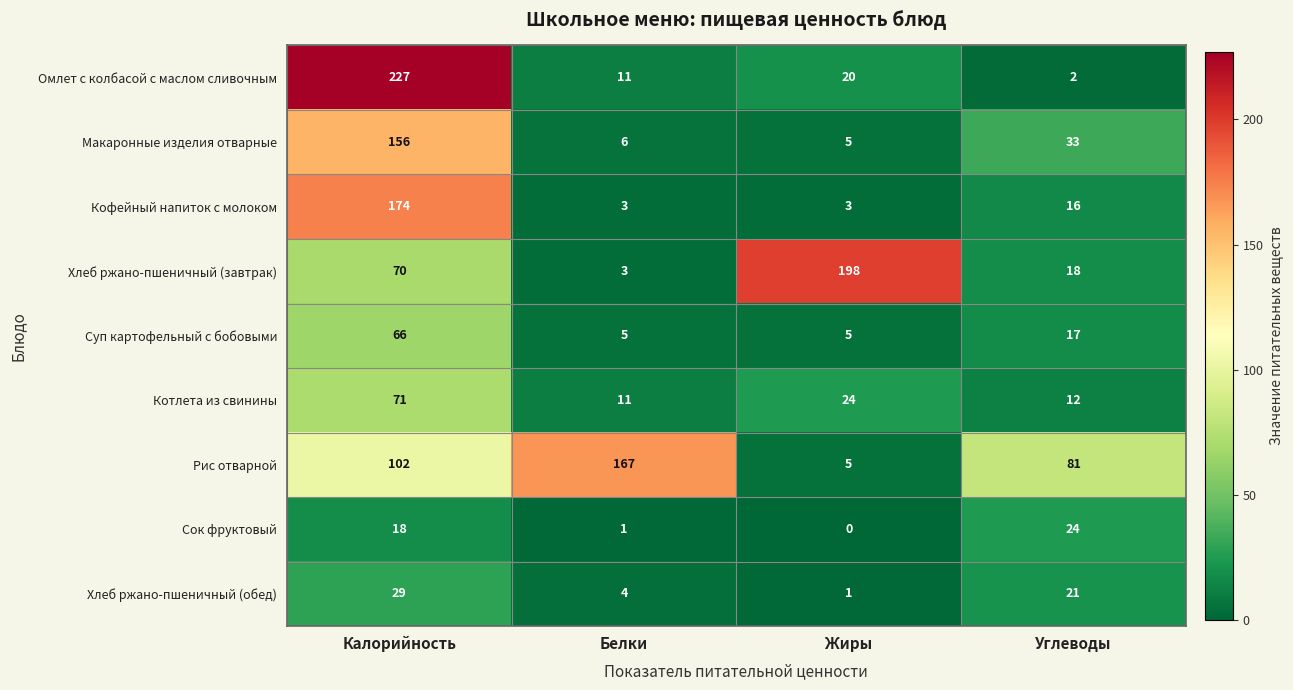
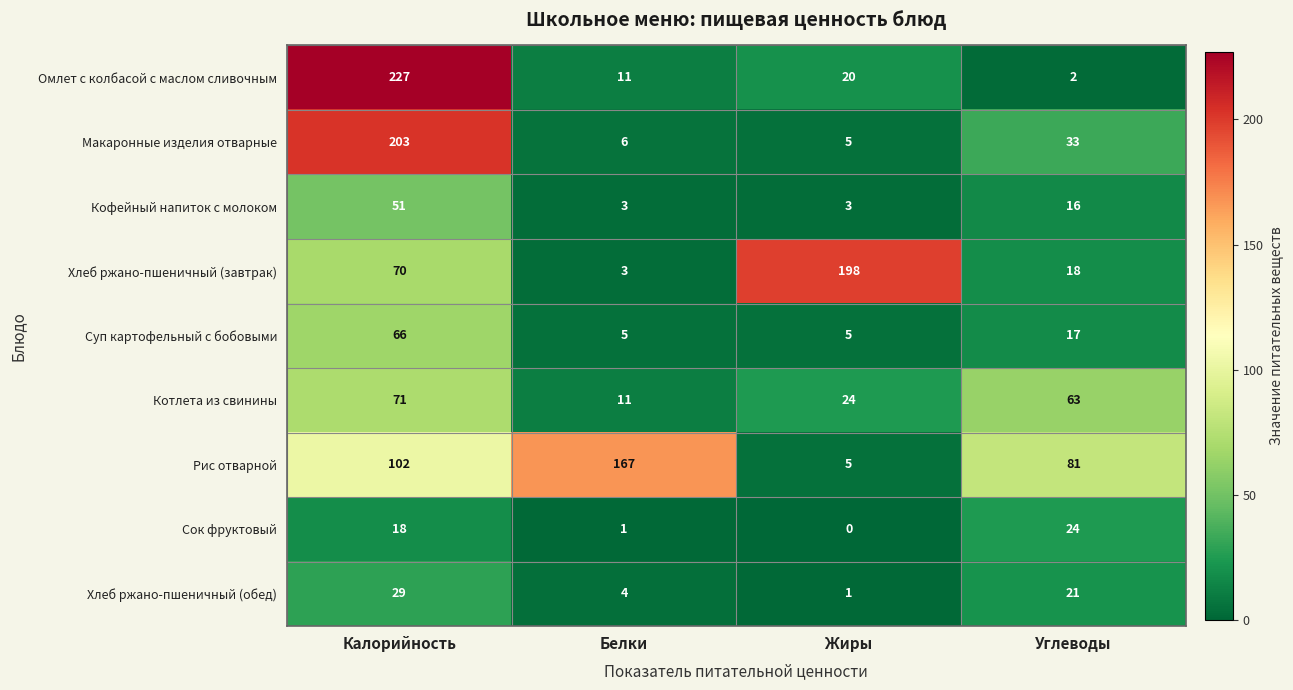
Макаронные изделия отварные, Калорийность: 156 -> 203
Кофейный напиток с молоком, Калорийность: 174 -> 51
Котлета из свинины, Углеводы: 12 -> 63
